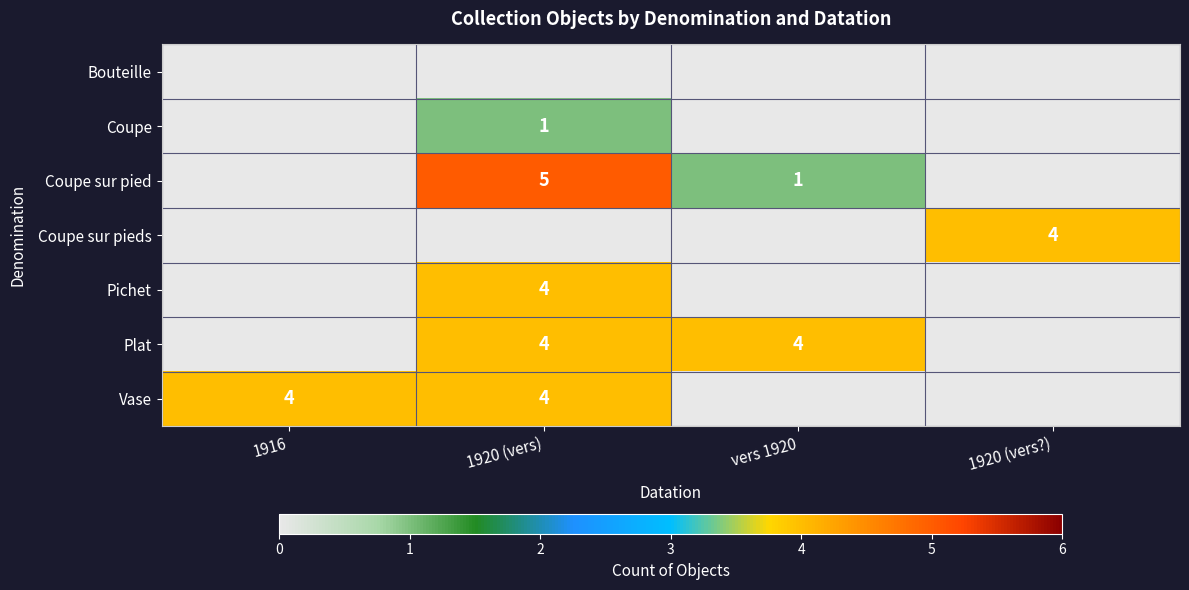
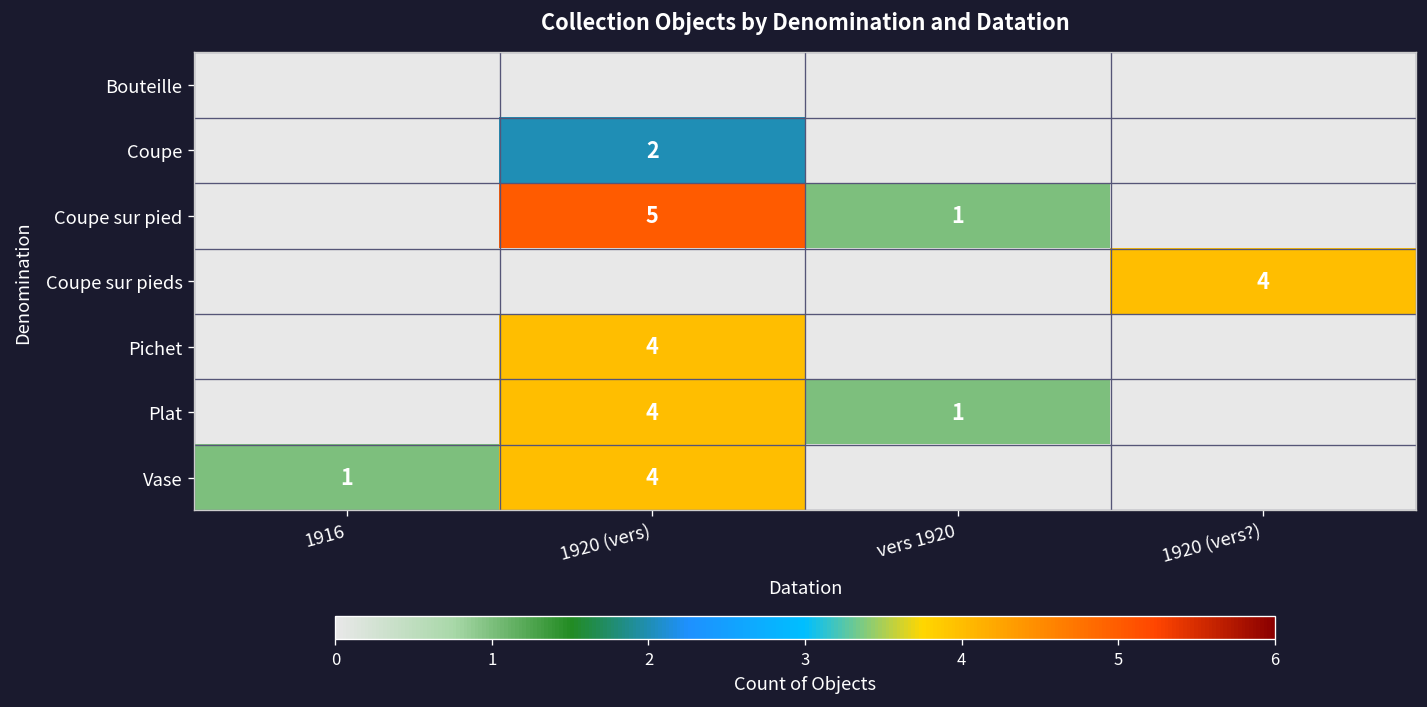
Coupe, 1920 (vers): 1 -> 2
Plat, vers 1920: 4 -> 1
Vase, 1916: 4 -> 1
